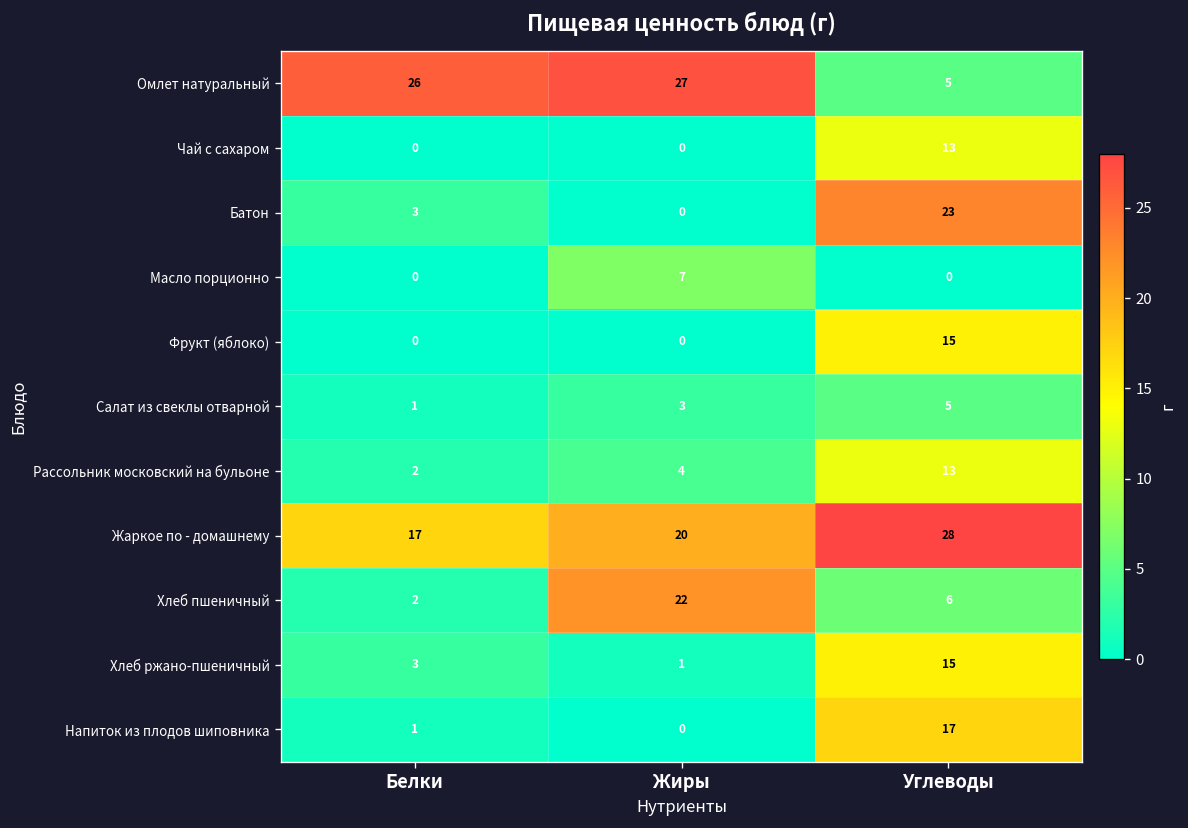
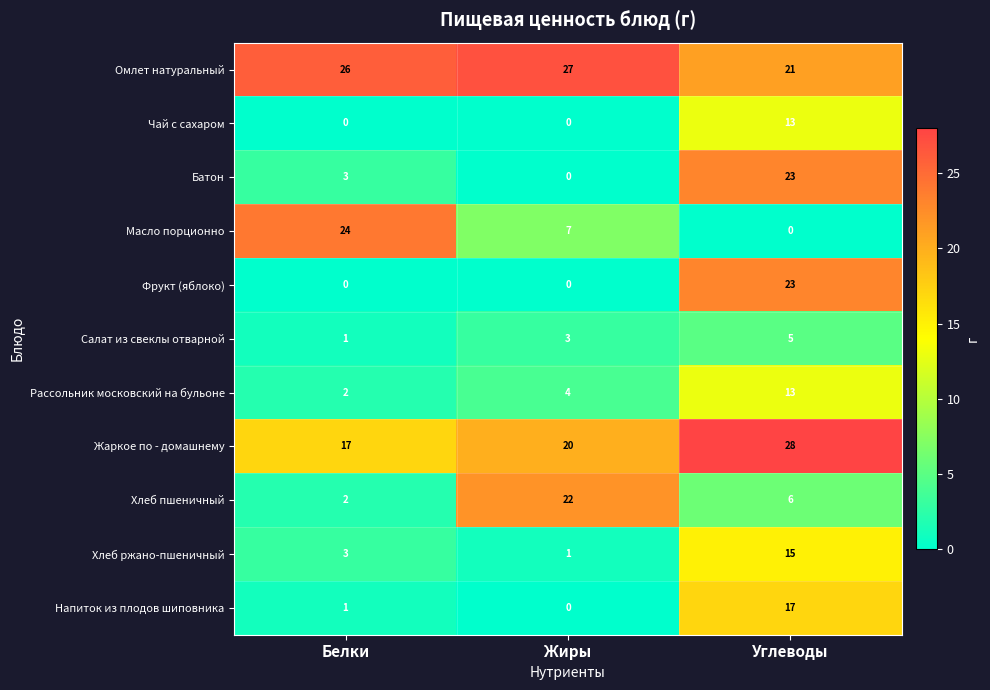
Омлет натуральный, Углеводы: 5 -> 21
Масло порционно, Белки: 0 -> 24
Фрукт (яблоко), Углеводы: 15 -> 23
